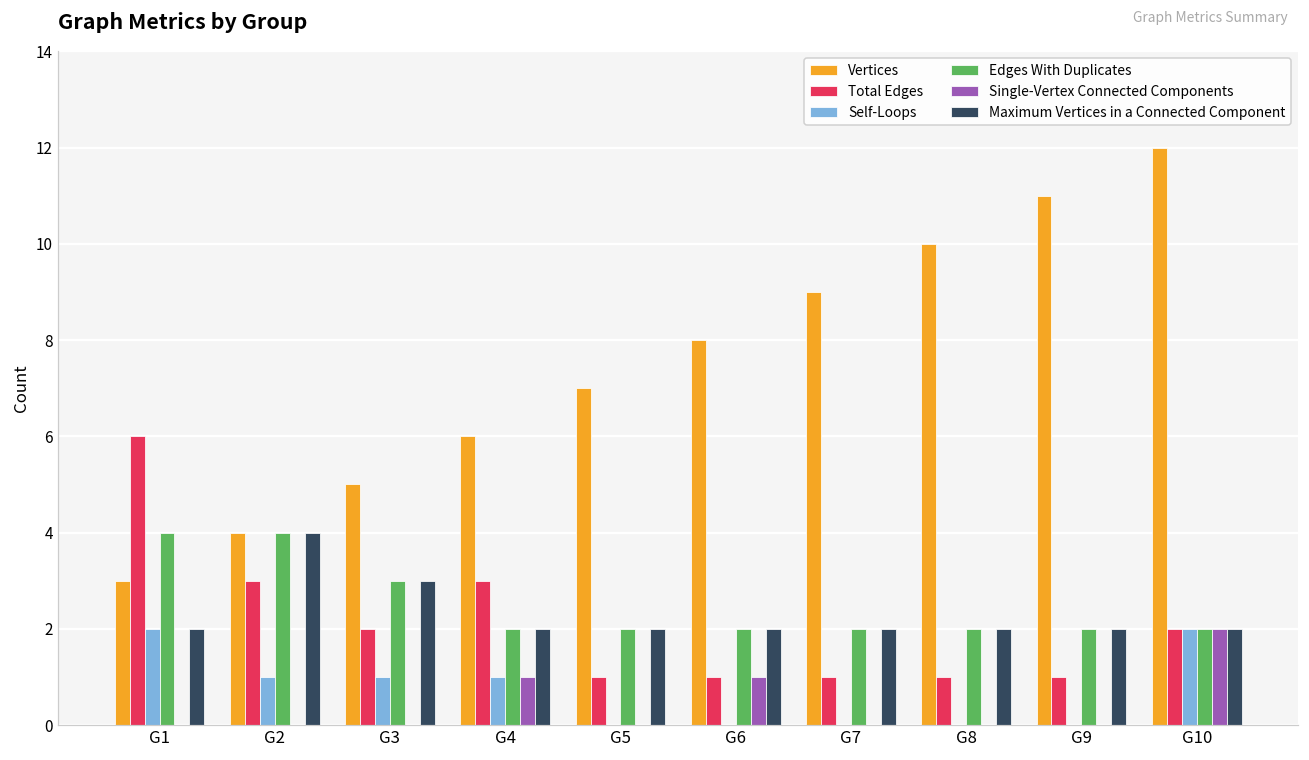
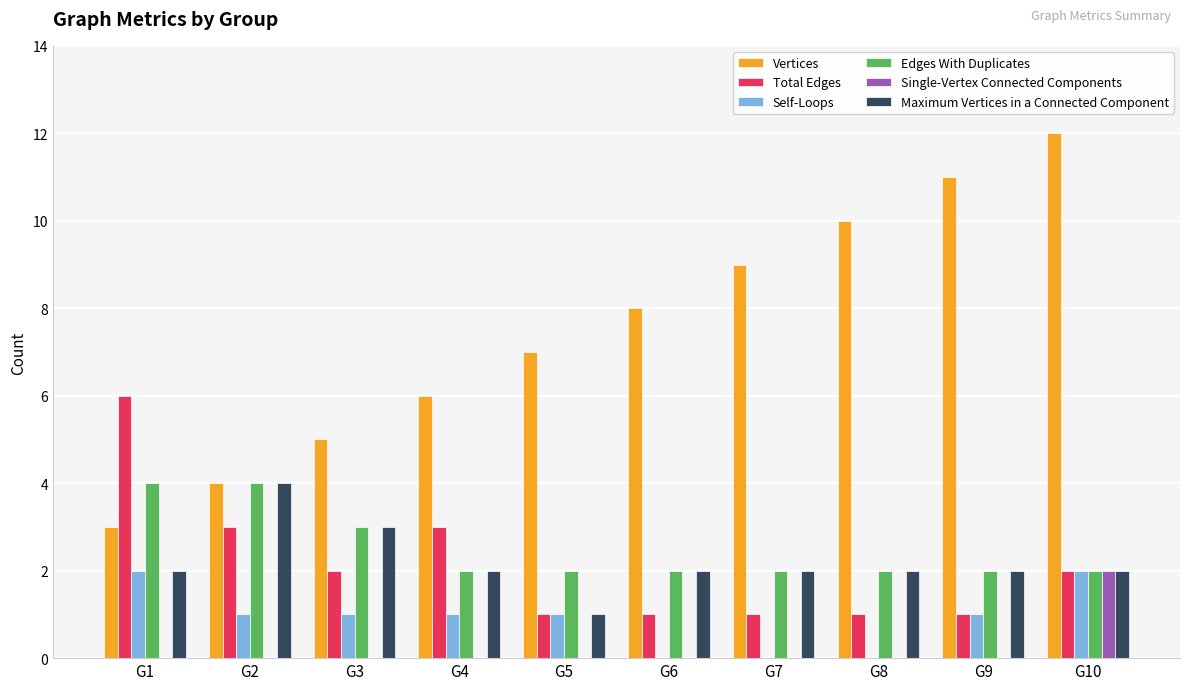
Single-Vertex Connected Components, G4: 1 -> 0
Self-Loops, G5: 0 -> 1
Maximum Vertices in a Connected Component, G5: 2 -> 1
Single-Vertex Connected Components, G6: 1 -> 0
Self-Loops, G9: 0 -> 1
